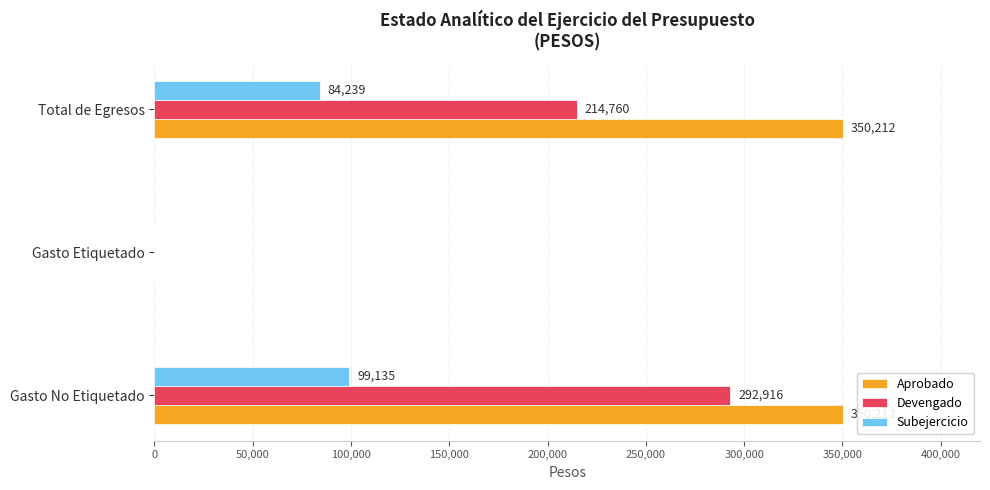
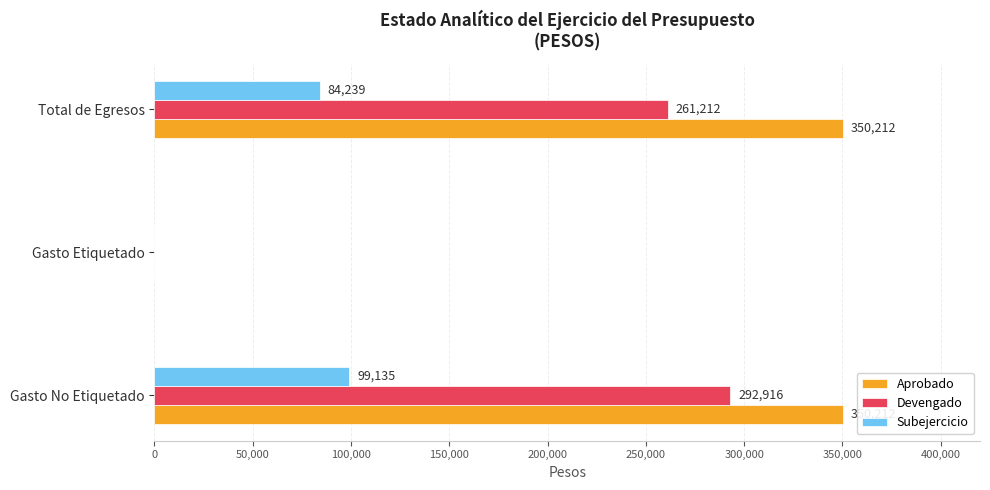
Devengado, Total de Egresos: 214,760 -> 261,212
